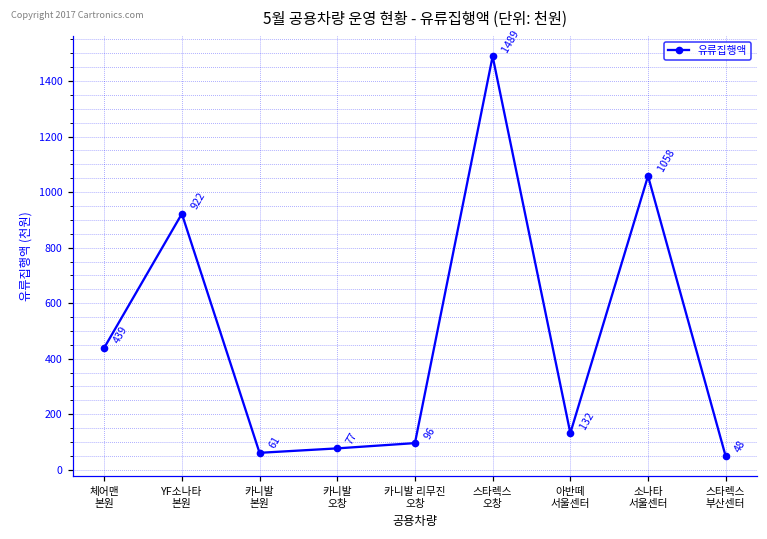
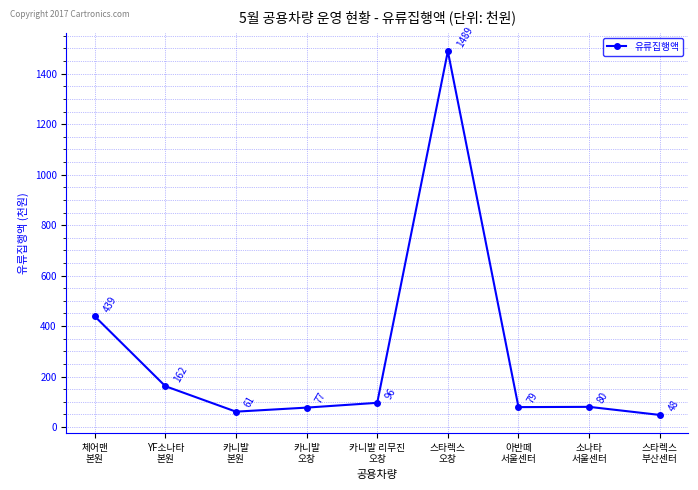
YF소나타 본원: 922 -> 162
아반떼 서울센터: 132 -> 79
소나타 서울센터: 1058 -> 80
